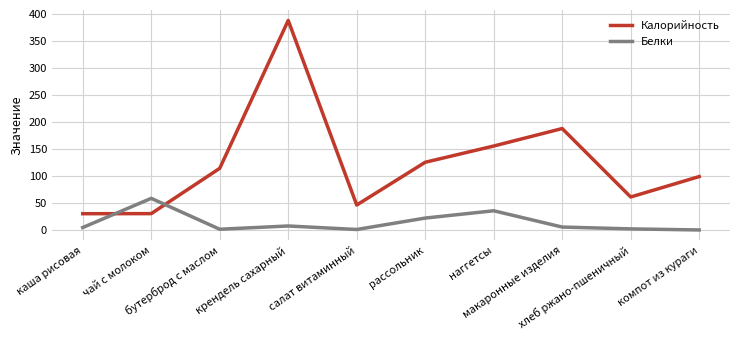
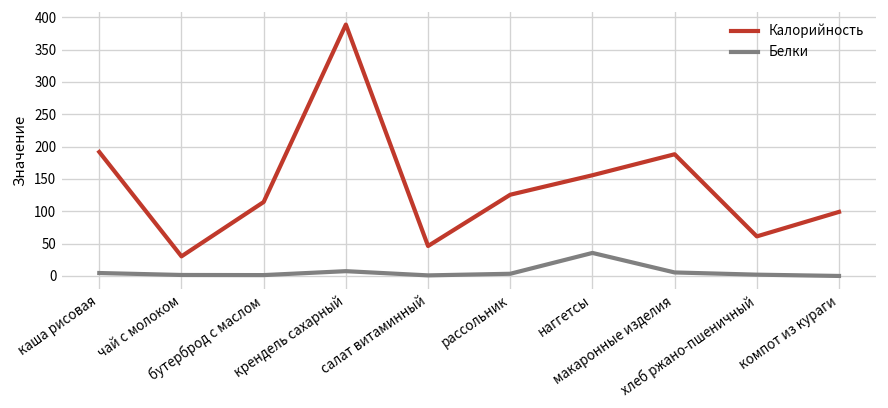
Калорийность, каша рисовая: 30 -> 190
Белки, чай с молоком: 60 -> 0
Белки, рассольник: 20 -> 0
